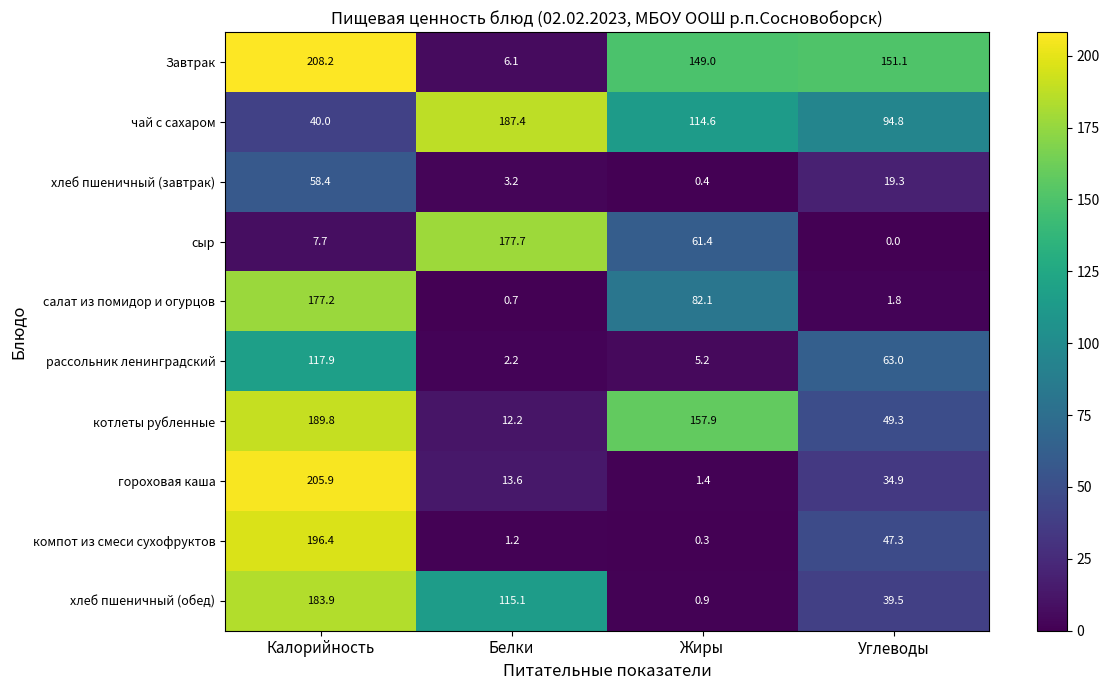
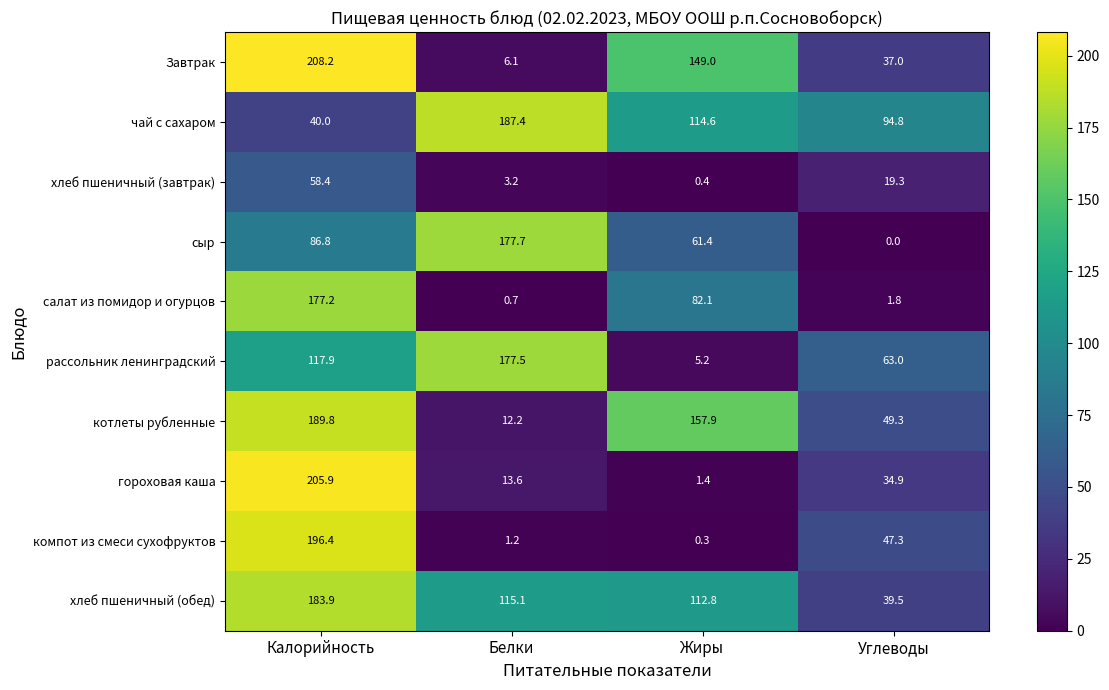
Завтрак, Углеводы: 151.1 -> 37.0
сыр, Калорийность: 7.7 -> 86.8
рассольник ленинградский, Белки: 2.2 -> 177.5
хлеб пшеничный (обед), Жиры: 0.9 -> 112.8
